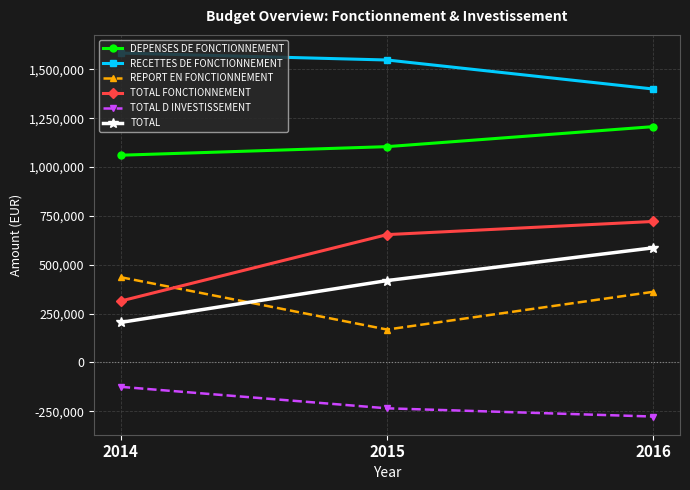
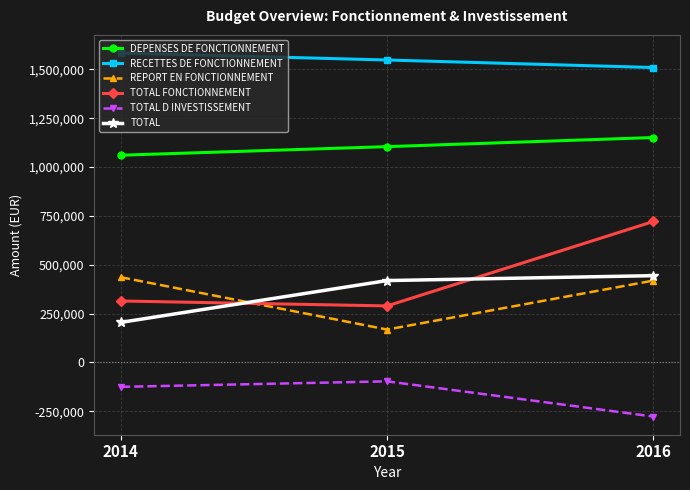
TOTAL FONCTIONNEMENT, 2015: 650,000 -> 290,000
TOTAL D INVESTISSEMENT, 2015: -240,000 -> -100,000
DEPENSES DE FONCTIONNEMENT, 2016: 1,210,000 -> 1,150,000
RECETTES DE FONCTIONNEMENT, 2016: 1,400,000 -> 1,510,000
REPORT EN FONCTIONNEMENT, 2016: 360,000 -> 420,000
TOTAL, 2016: 590,000 -> 440,000
